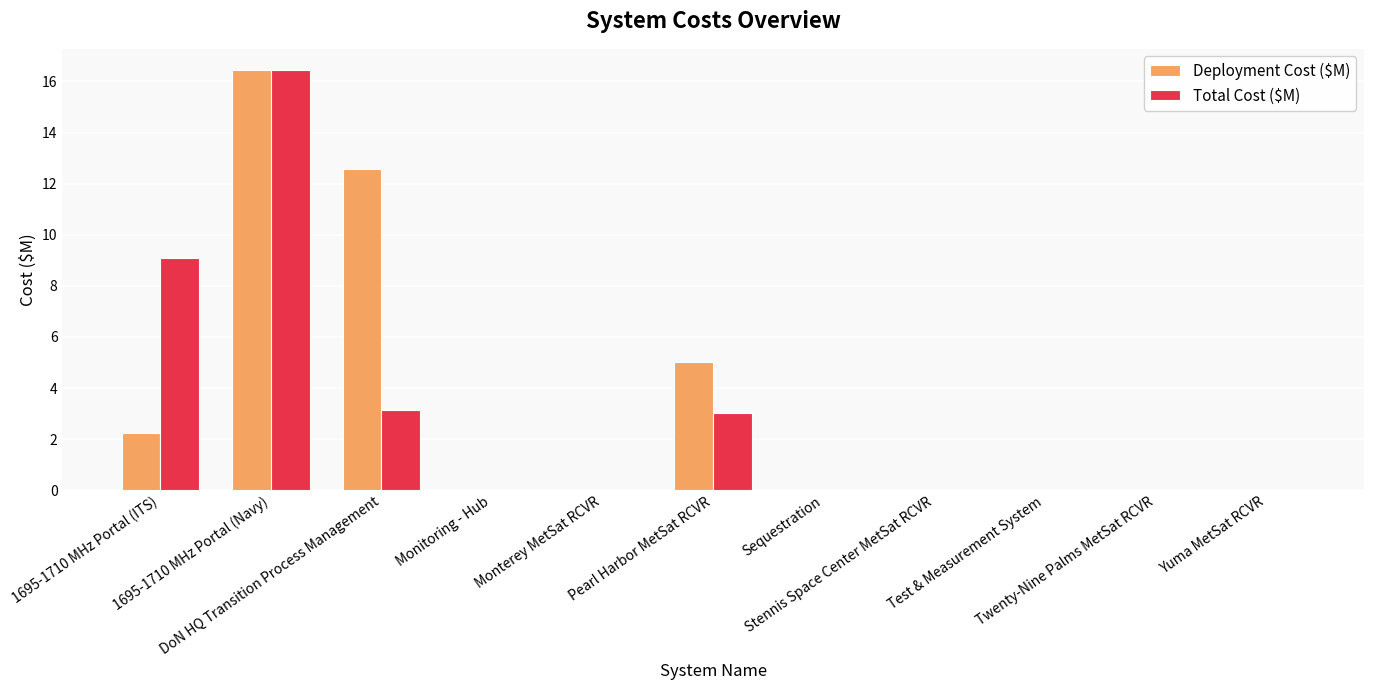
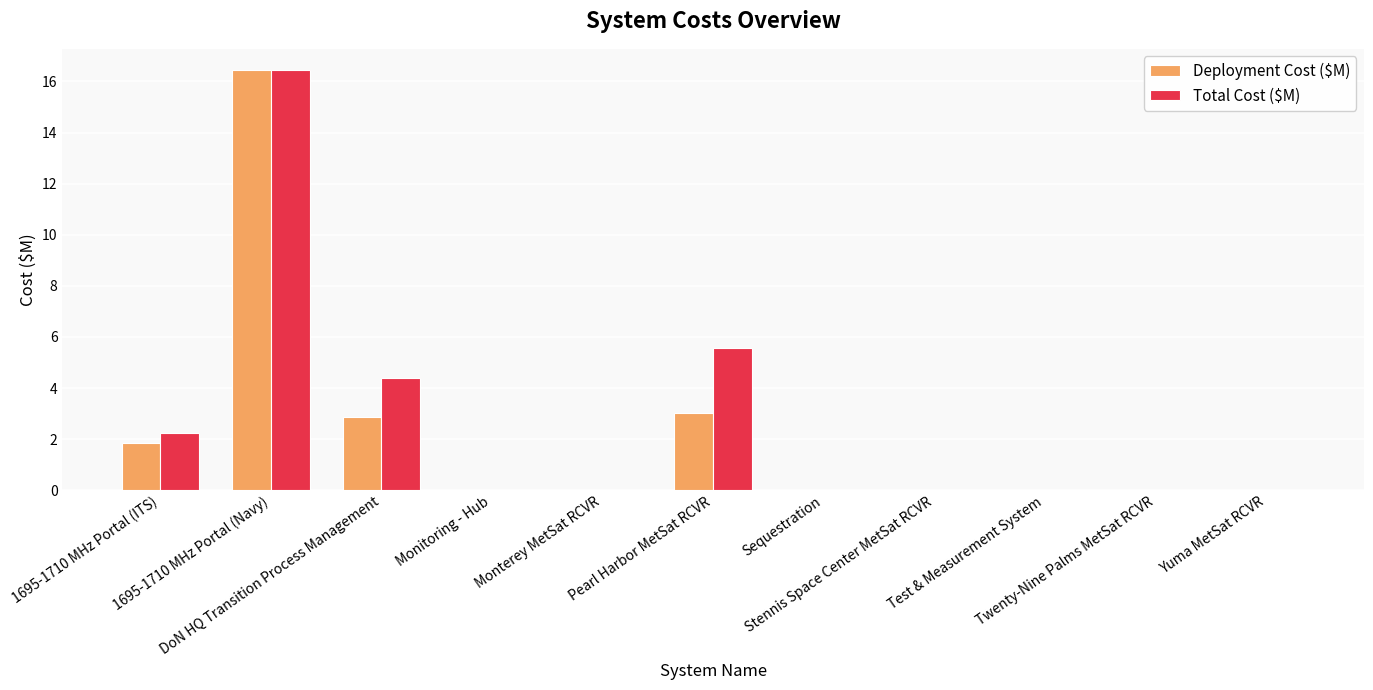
Deployment Cost ($M), 1695-1710 MHz Portal (ITS): 2.2 -> 1.9
Total Cost ($M), 1695-1710 MHz Portal (ITS): 9.1 -> 2.2
Deployment Cost ($M), DoN HQ Transition Process Management: 12.6 -> 2.9
Total Cost ($M), DoN HQ Transition Process Management: 3.1 -> 4.4
Deployment Cost ($M), Pearl Harbor MetSat RCVR: 5.0 -> 3.0
Total Cost ($M), Pearl Harbor MetSat RCVR: 3.0 -> 5.5
